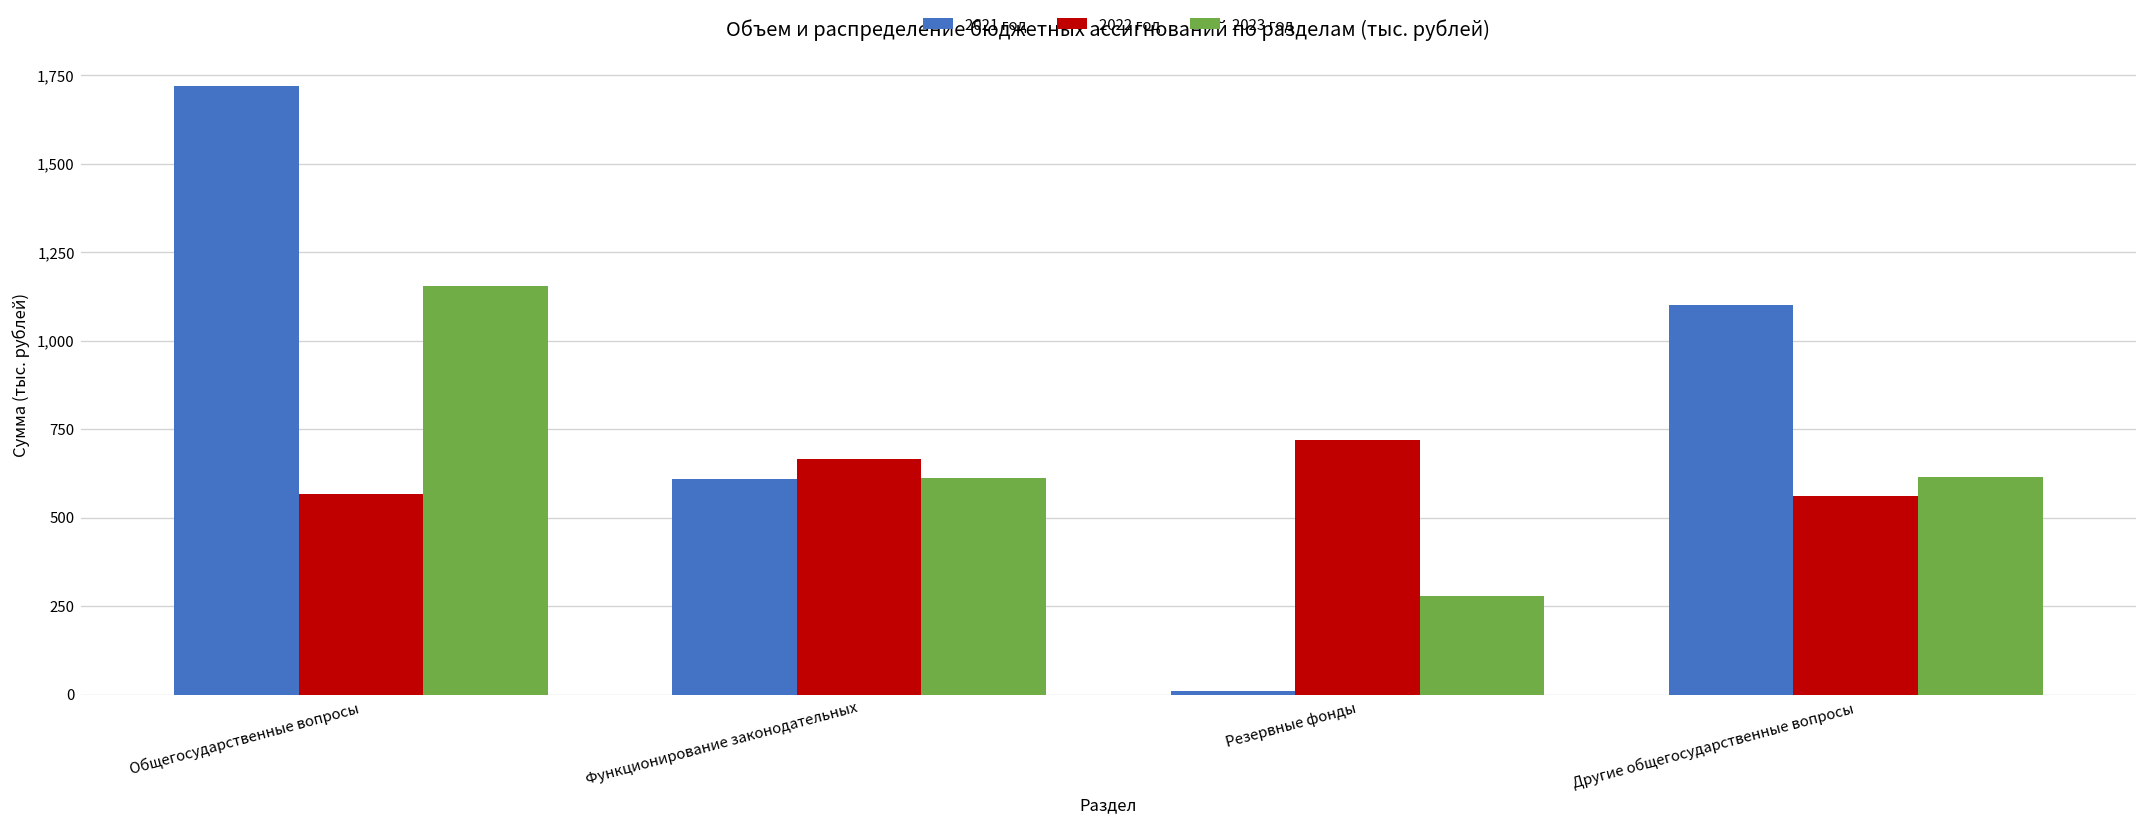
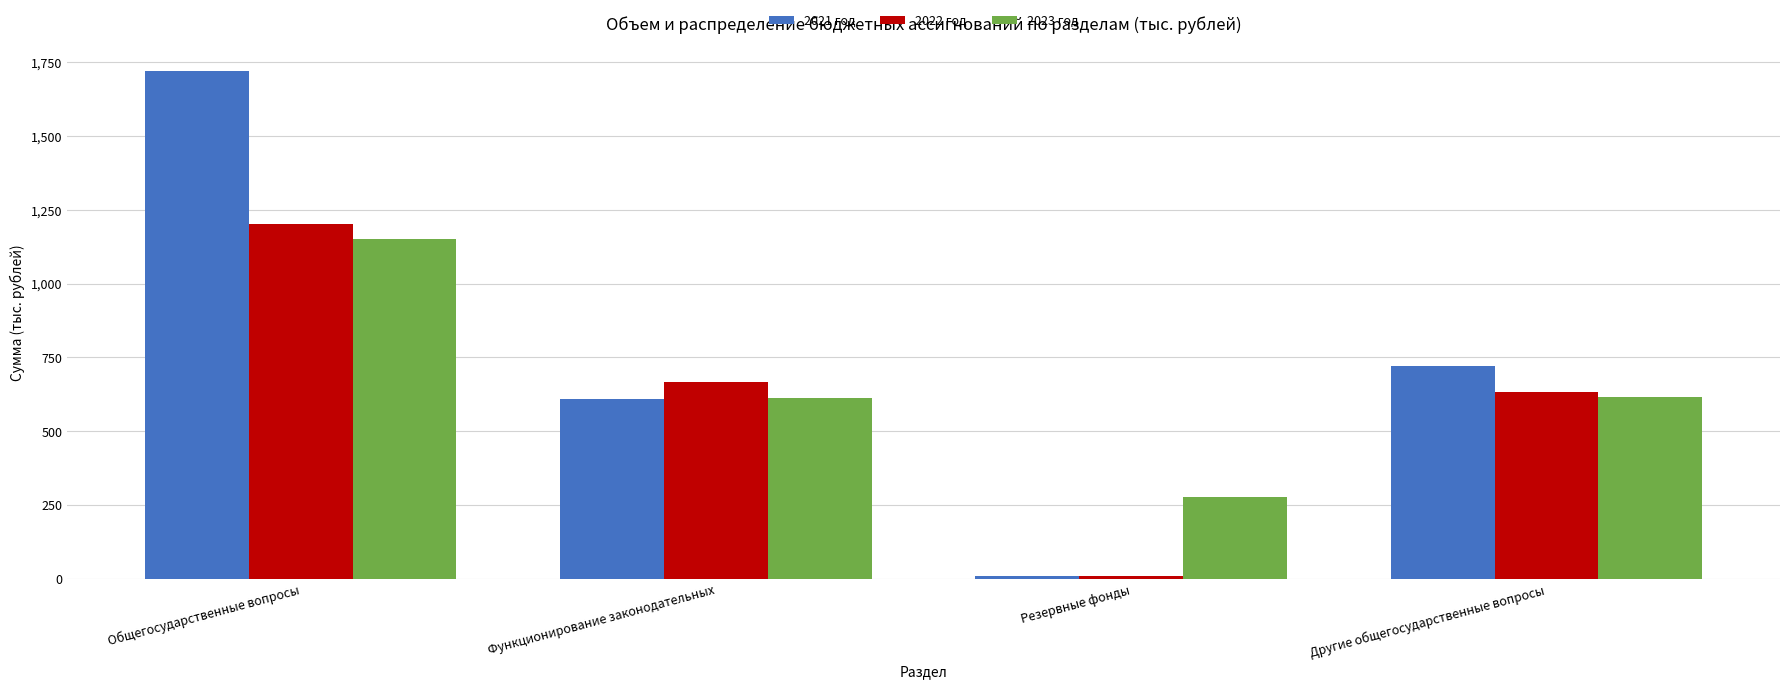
2022 год, Общегосударственные вопросы: 570 -> 1,200
2022 год, Резервные фонды: 720 -> 10
2021 год, Другие общегосударственные вопросы: 1,100 -> 720
2022 год, Другие общегосударственные вопросы: 560 -> 630
